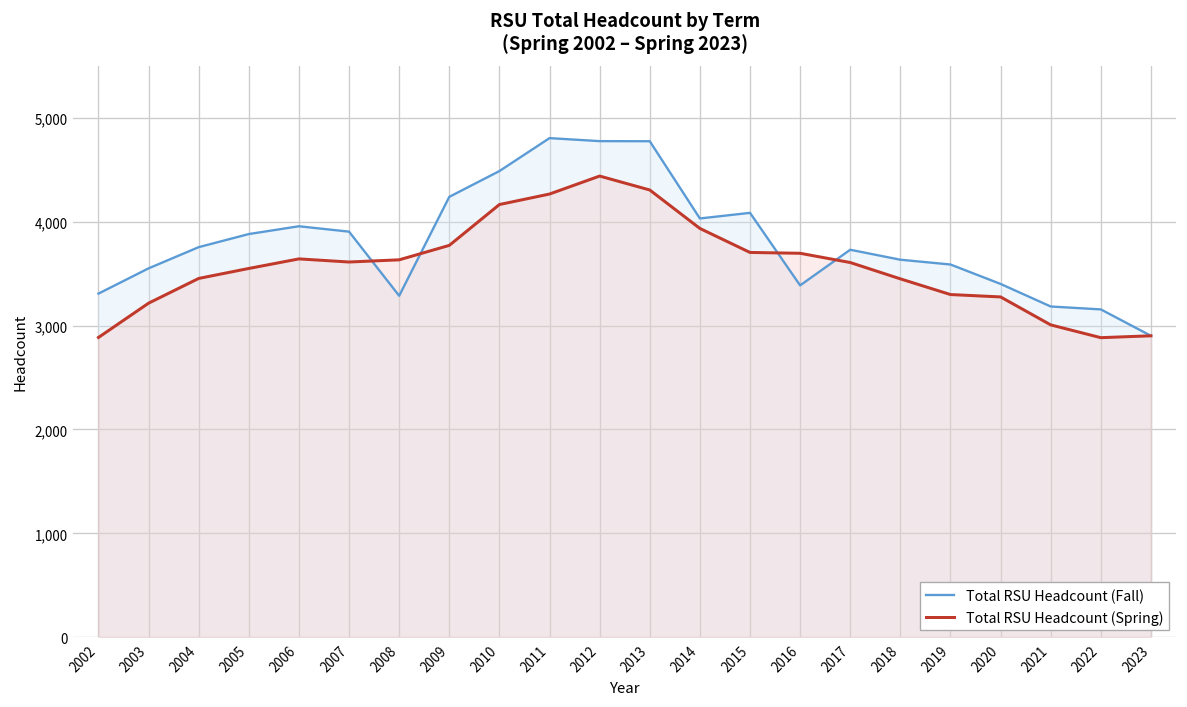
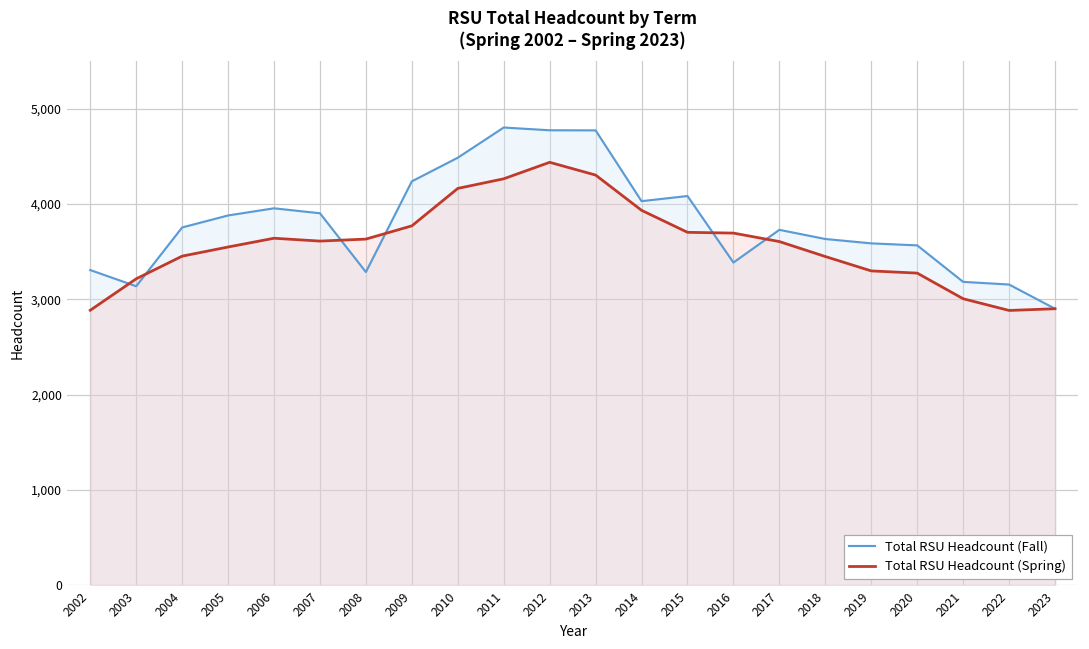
Total RSU Headcount (Fall), 2003: 3,600 -> 3,100
Total RSU Headcount (Fall), 2020: 3,400 -> 3,600
